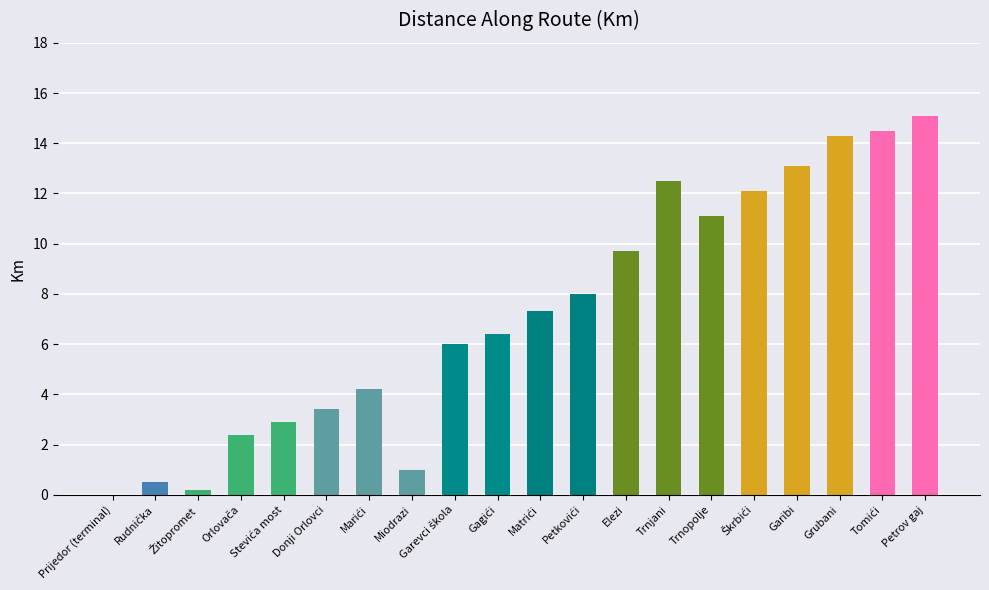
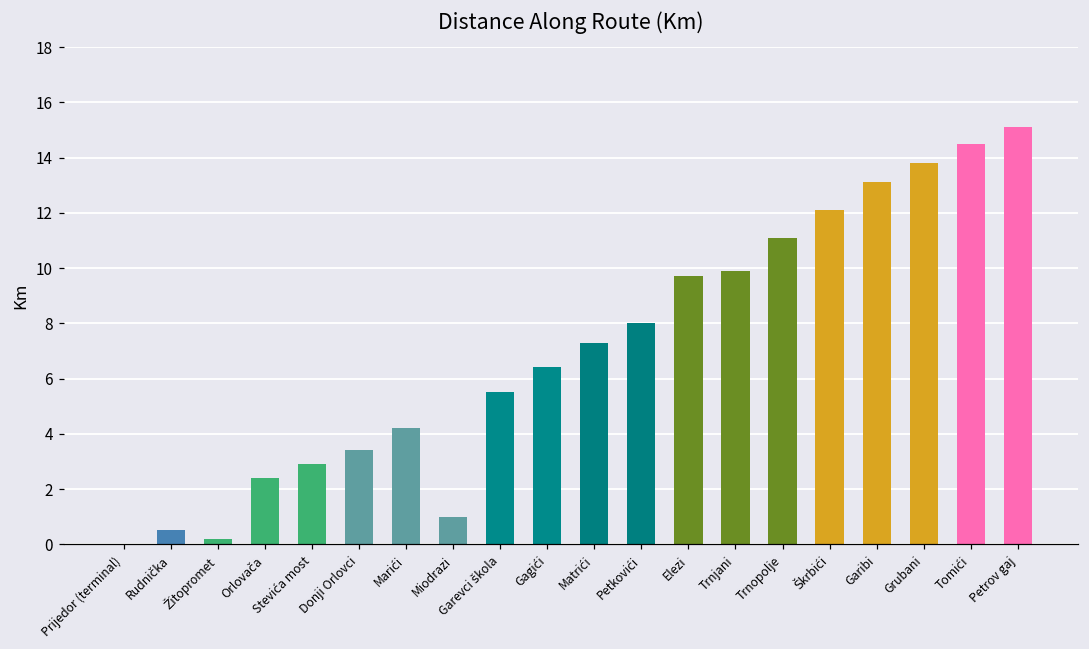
Garevci škola: 6.0 -> 5.5
Trnjani: 12.5 -> 9.9
Grubani: 14.3 -> 13.8
